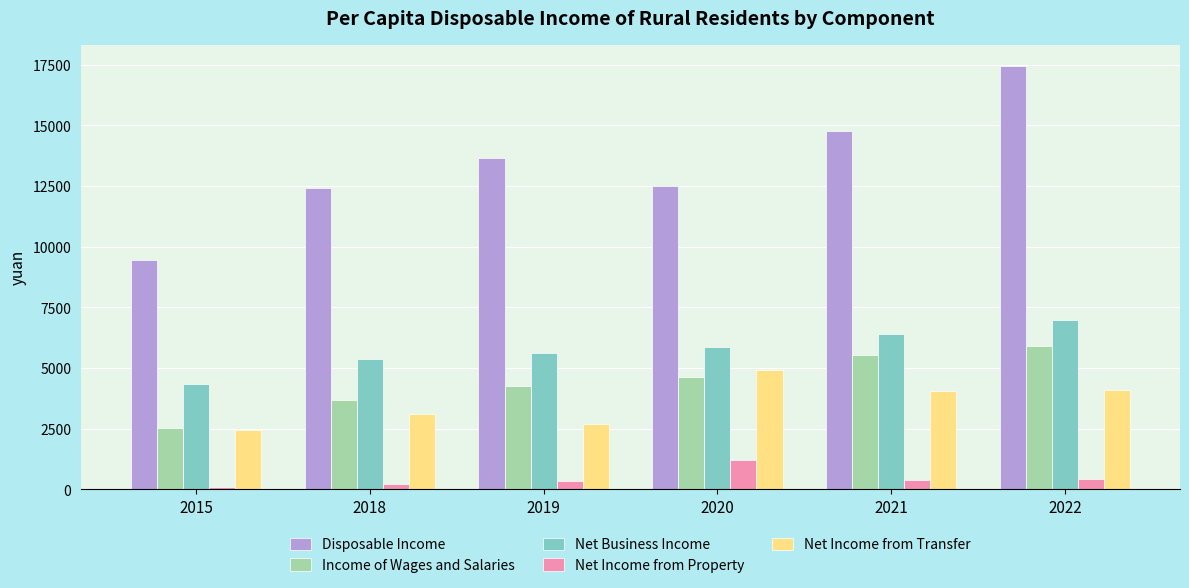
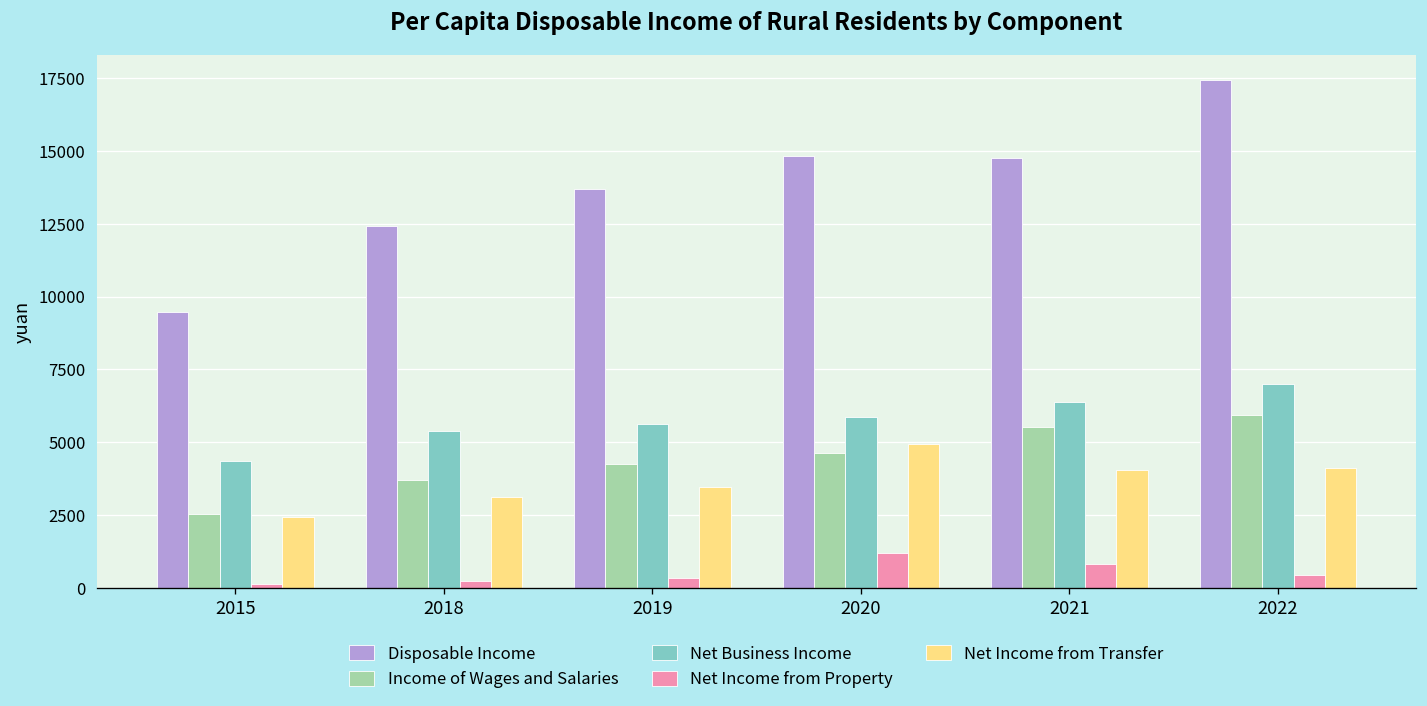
Net Income from Transfer, 2019: 2700 -> 3500
Disposable Income, 2020: 12500 -> 14800
Net Income from Property, 2021: 400 -> 800
